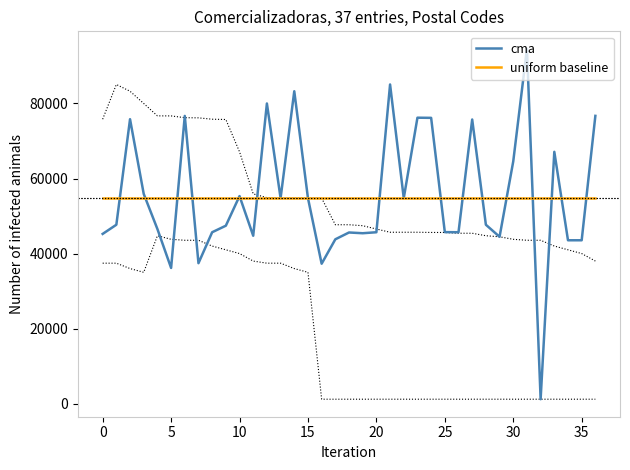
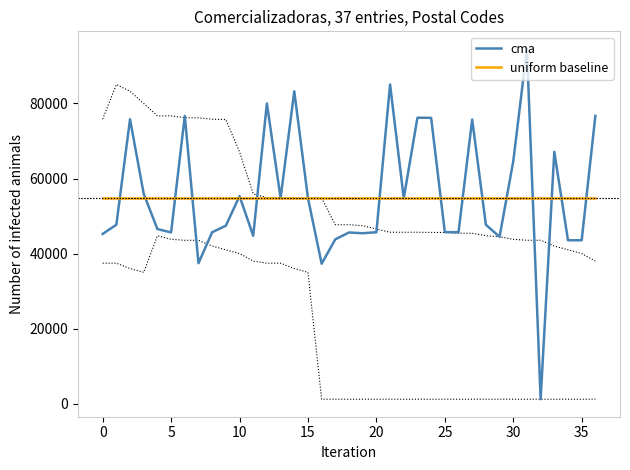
cma, 5: 36000 -> 46000
